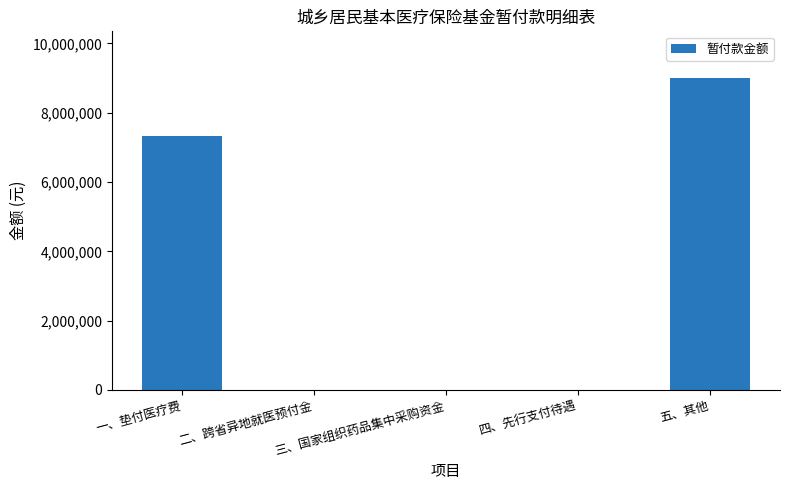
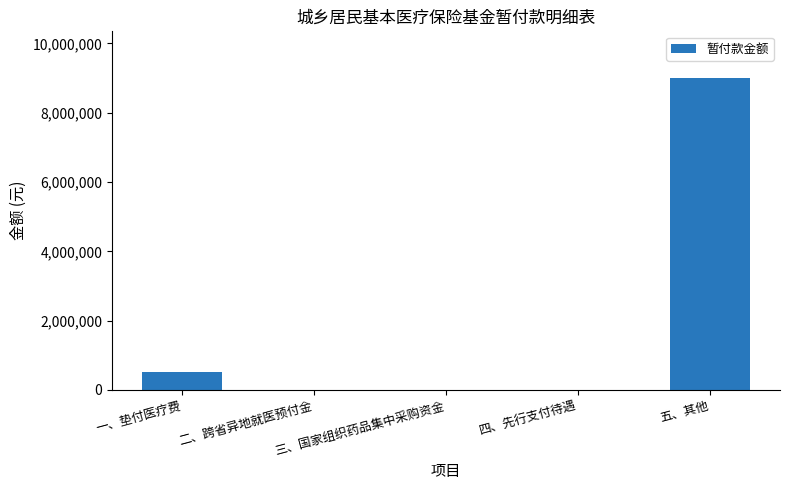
一、垫付医疗费: 7,300,000 -> 500,000
